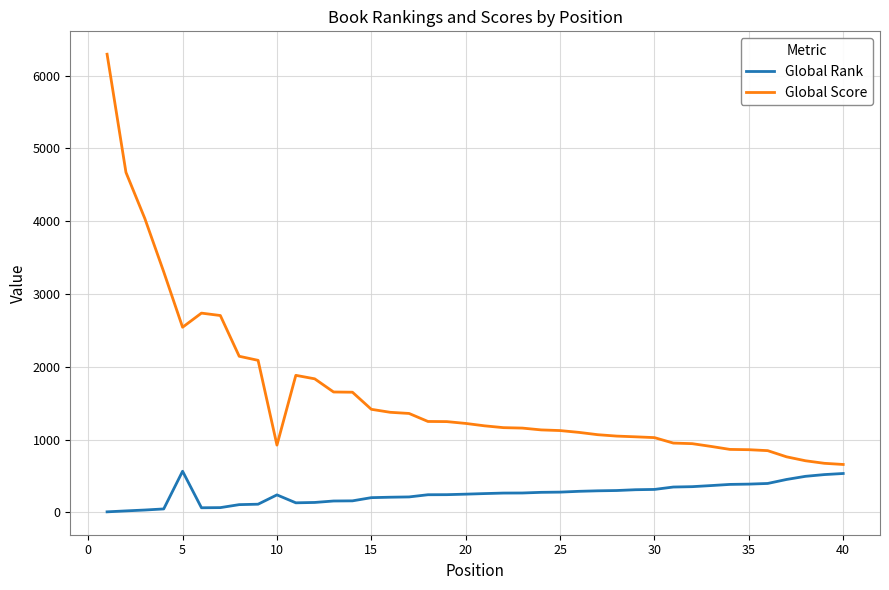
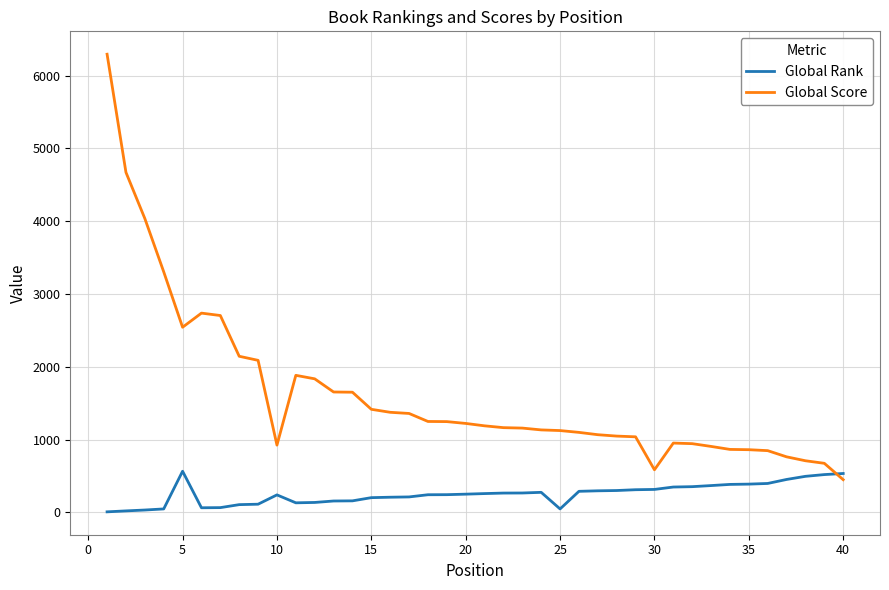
Global Rank, 25: 300 -> 0
Global Score, 30: 1000 -> 600
Global Score, 40: 700 -> 400
